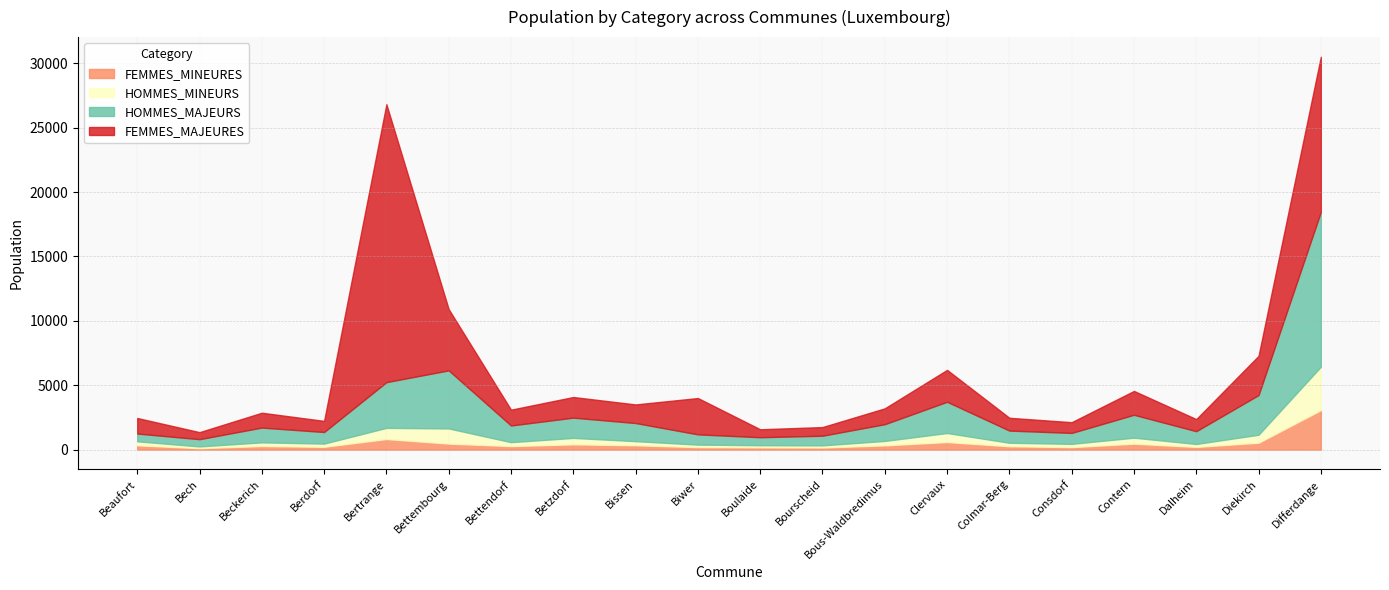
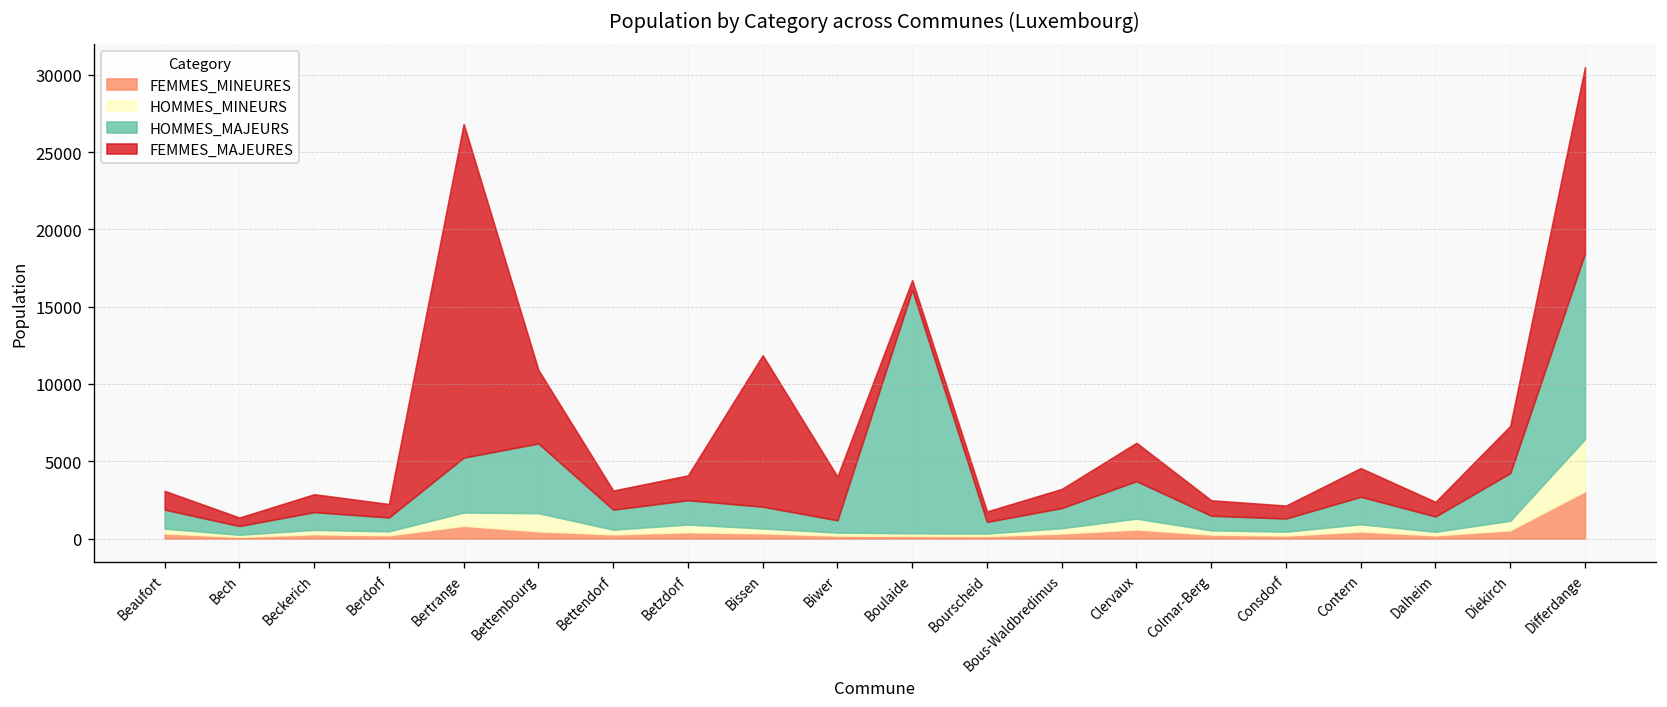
HOMMES_MAJEURS, Beaufort: 600 -> 1200
FEMMES_MAJEURES, Bissen: 1400 -> 9800
HOMMES_MAJEURS, Boulaide: 600 -> 15800
